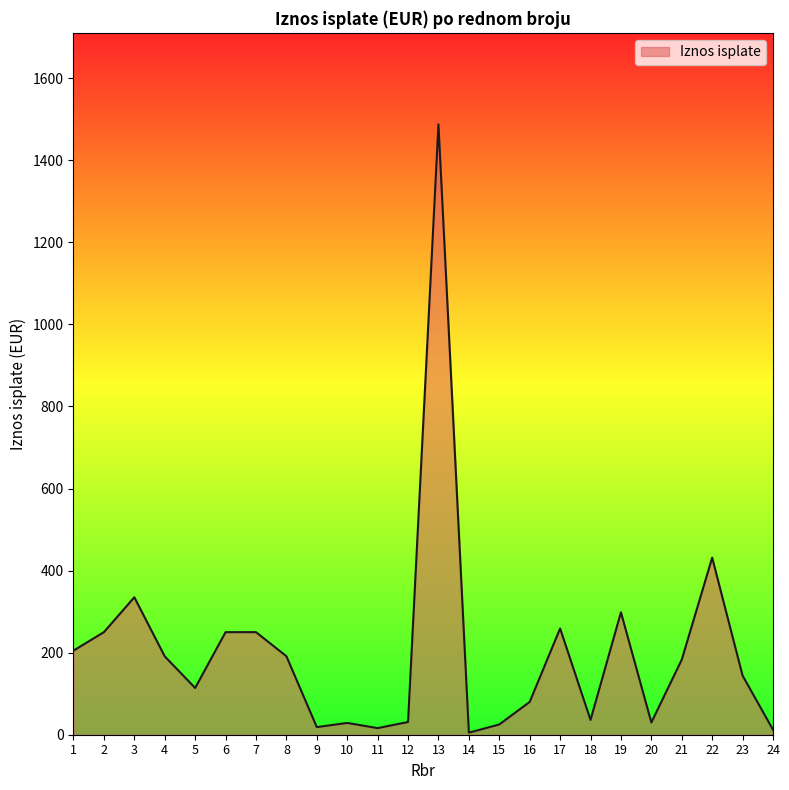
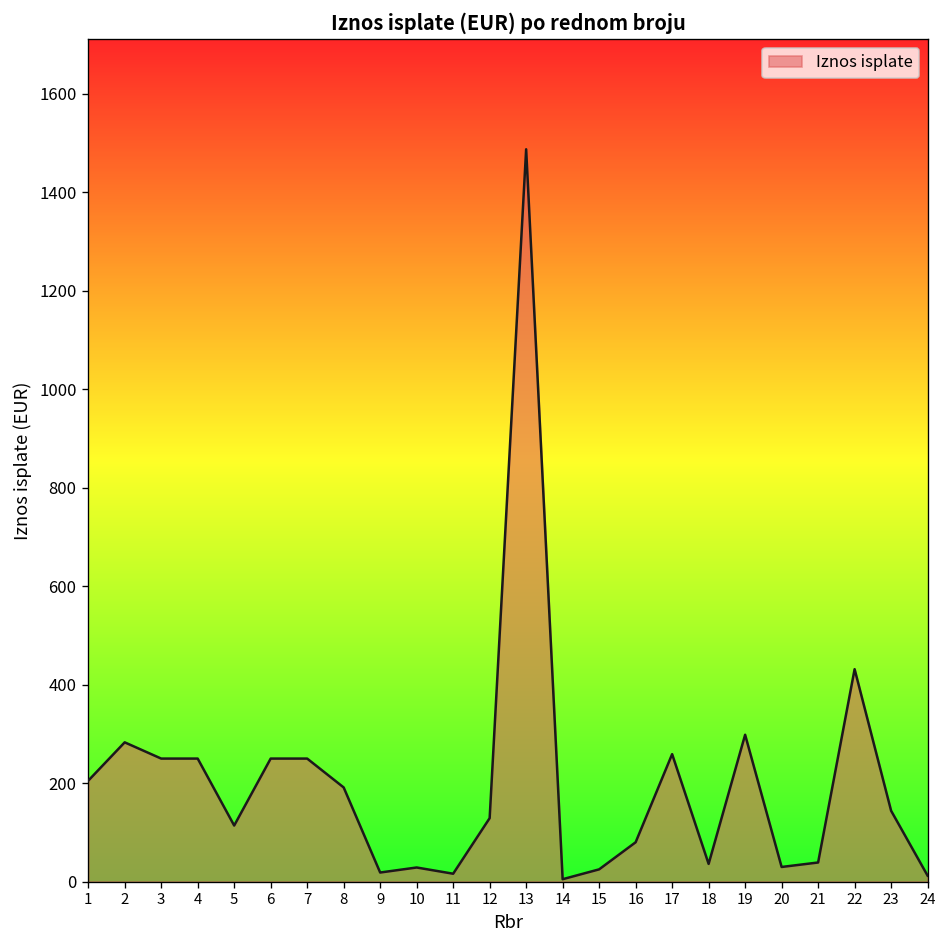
2: 250 -> 280
3: 340 -> 250
4: 190 -> 250
12: 30 -> 130
21: 180 -> 40
